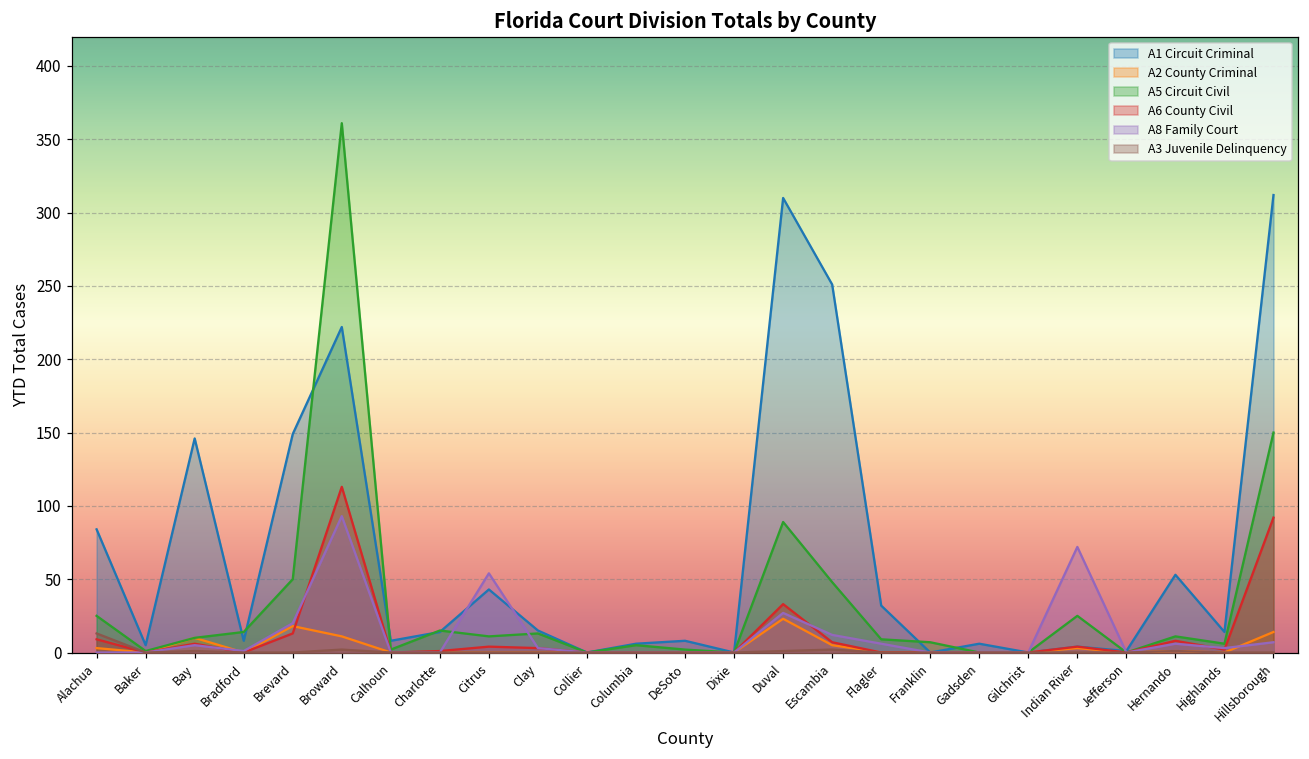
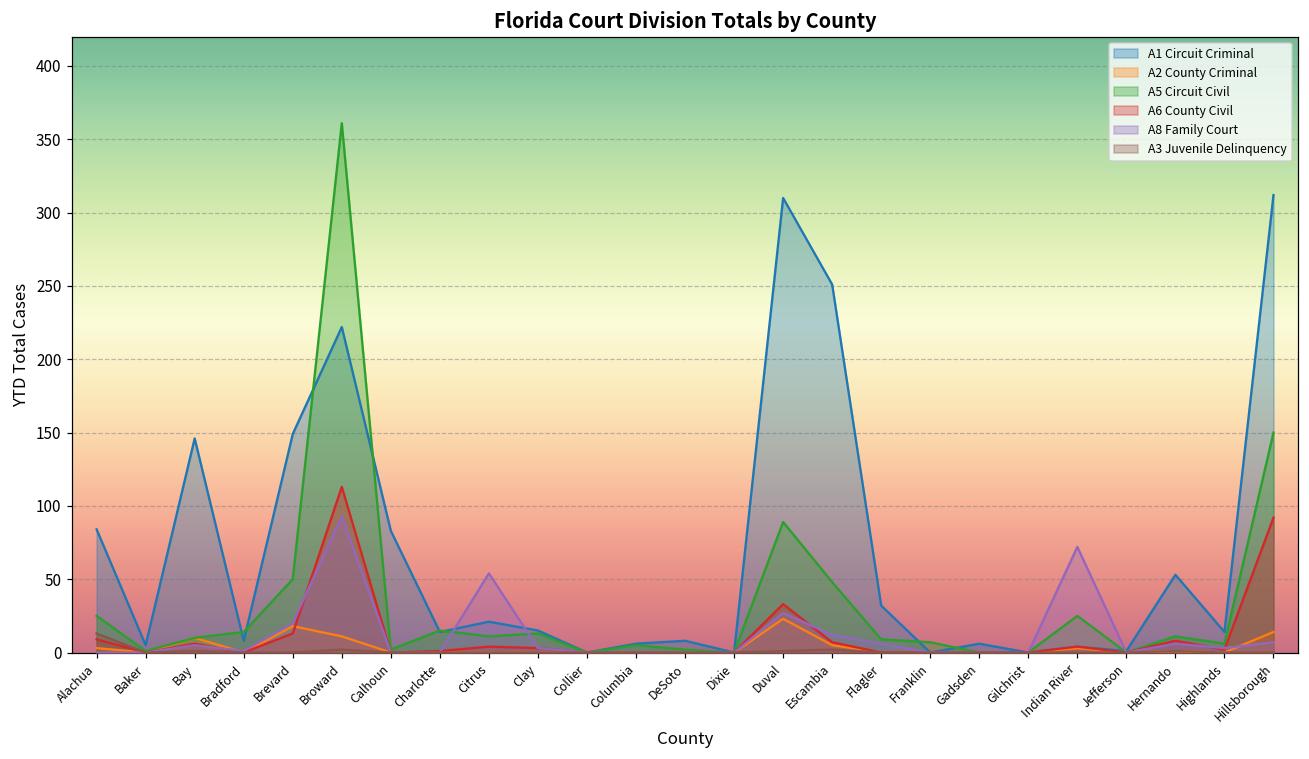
A1 Circuit Criminal, Calhoun: 8 -> 83
A1 Circuit Criminal, Citrus: 43 -> 21
